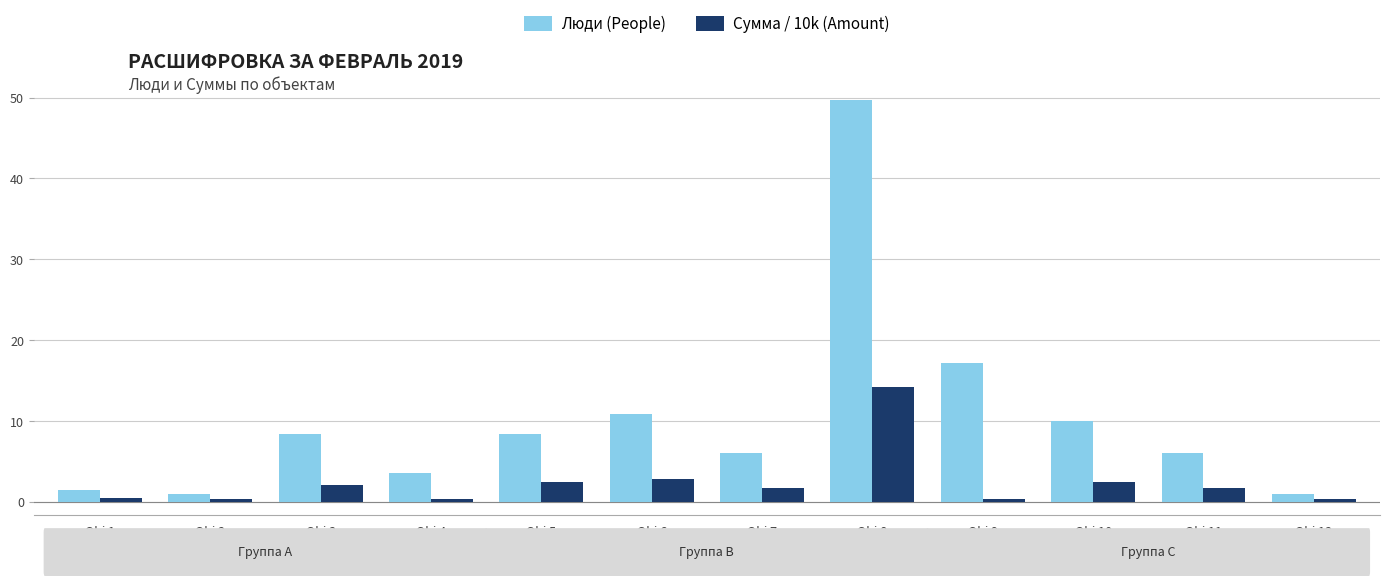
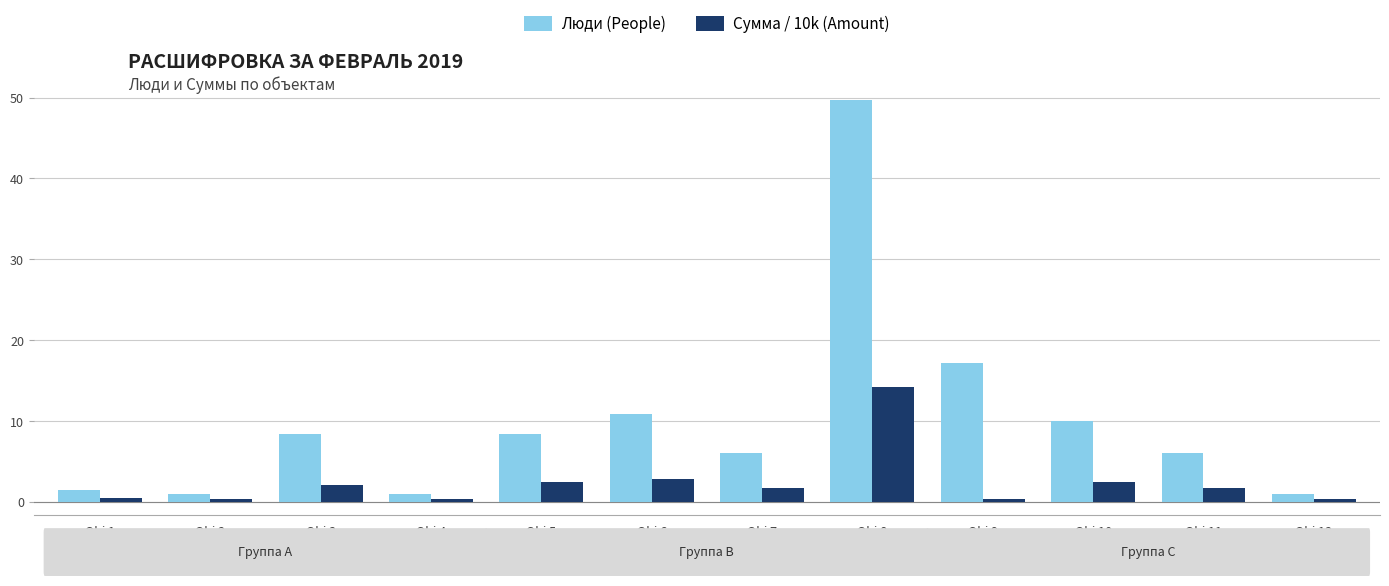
Люди (People), Obj 4: 4 -> 1
